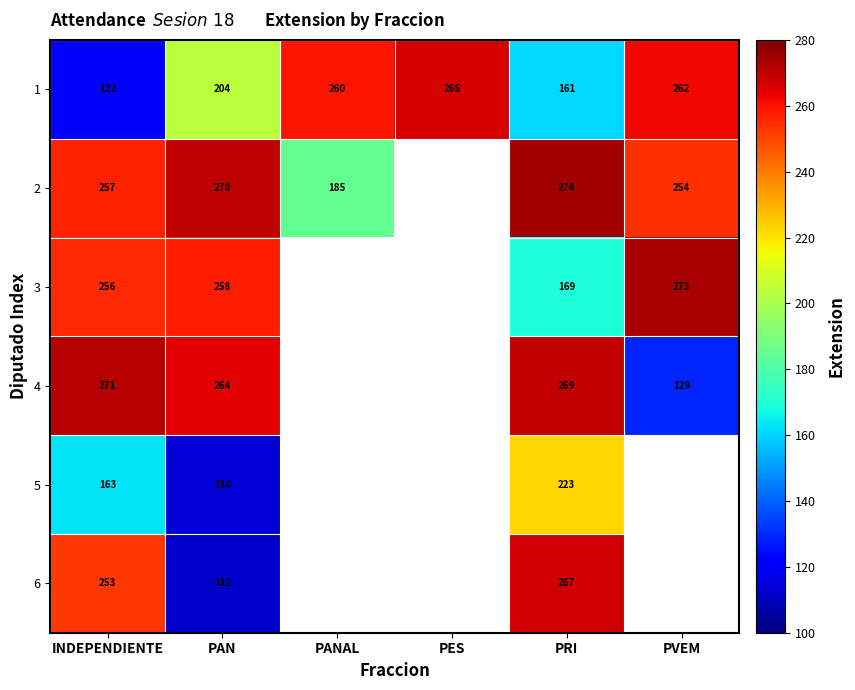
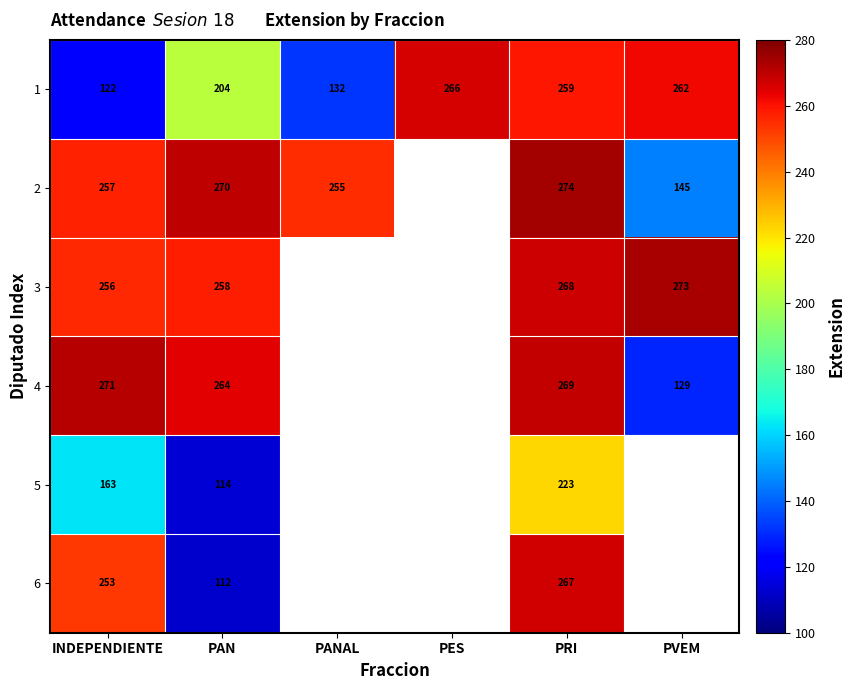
1, PANAL: 260 -> 132
1, PRI: 161 -> 259
2, PANAL: 185 -> 255
2, PVEM: 254 -> 145
3, PRI: 169 -> 268
